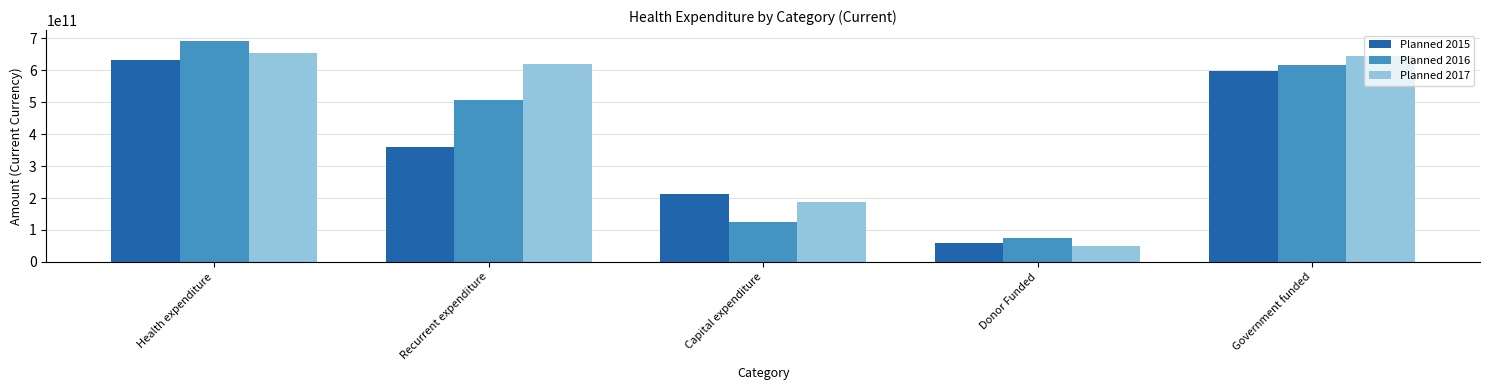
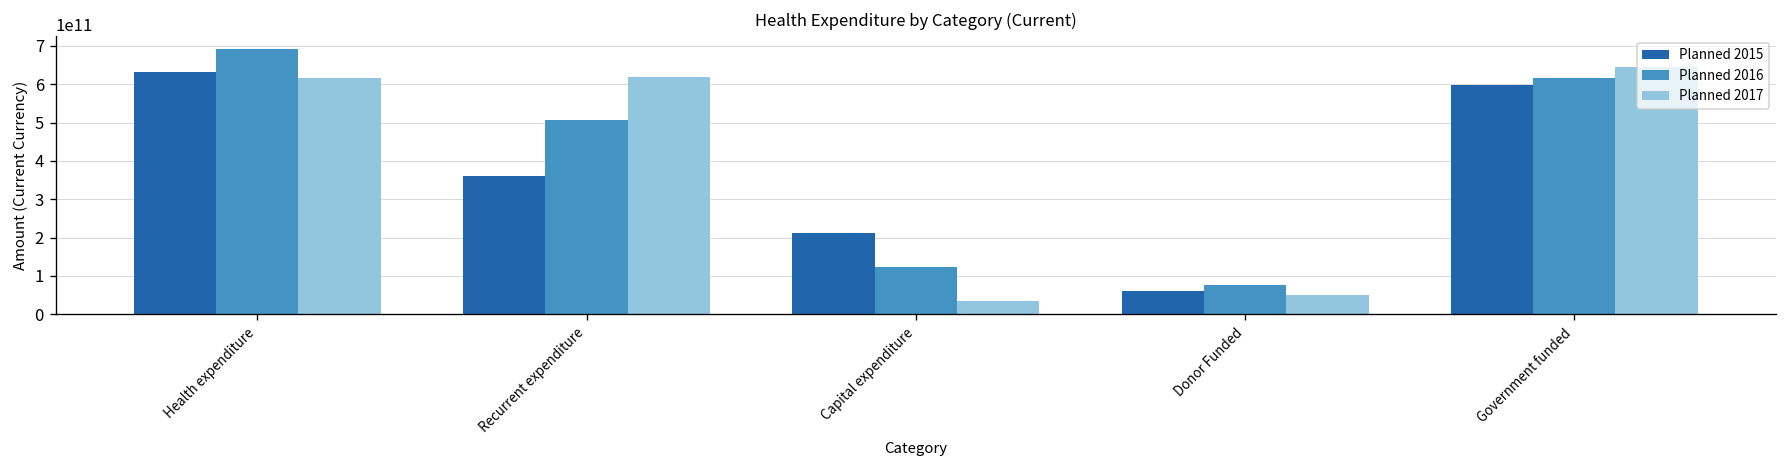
Planned 2017, Health expenditure: 650000000000 -> 620000000000
Planned 2017, Capital expenditure: 190000000000 -> 40000000000
